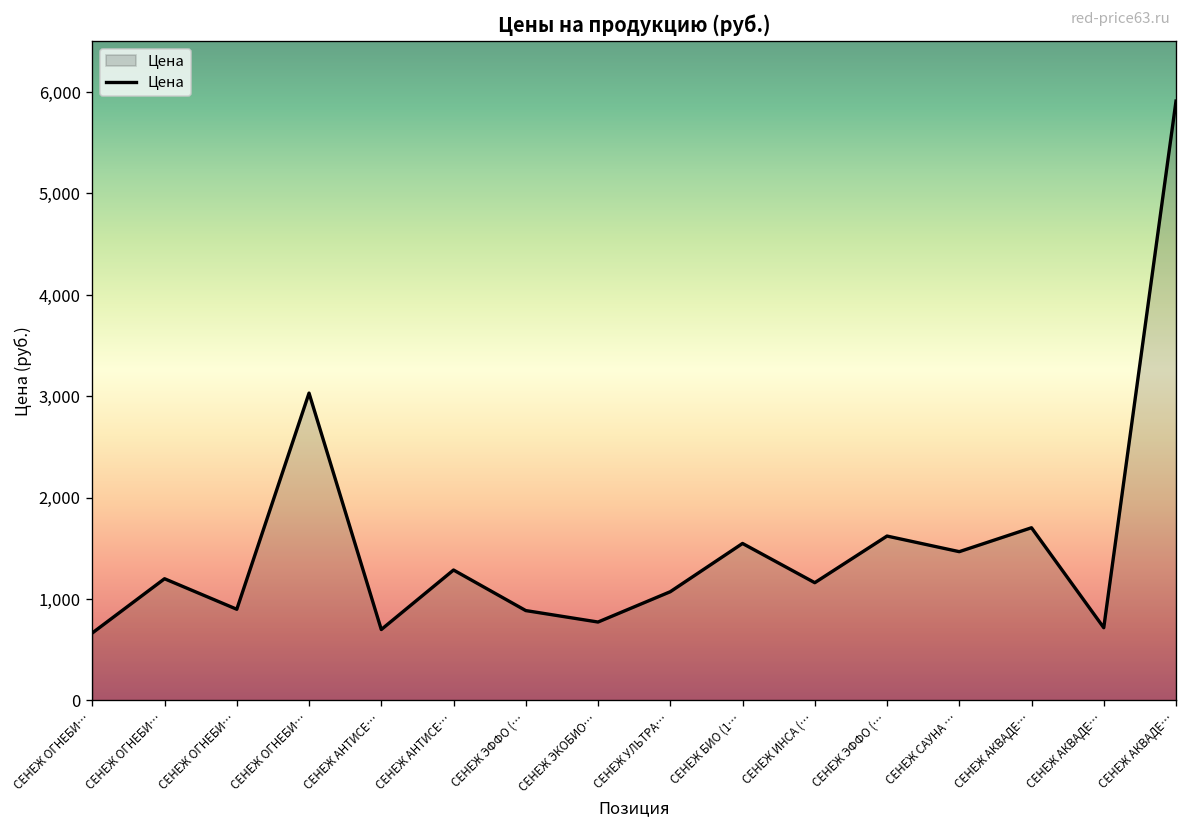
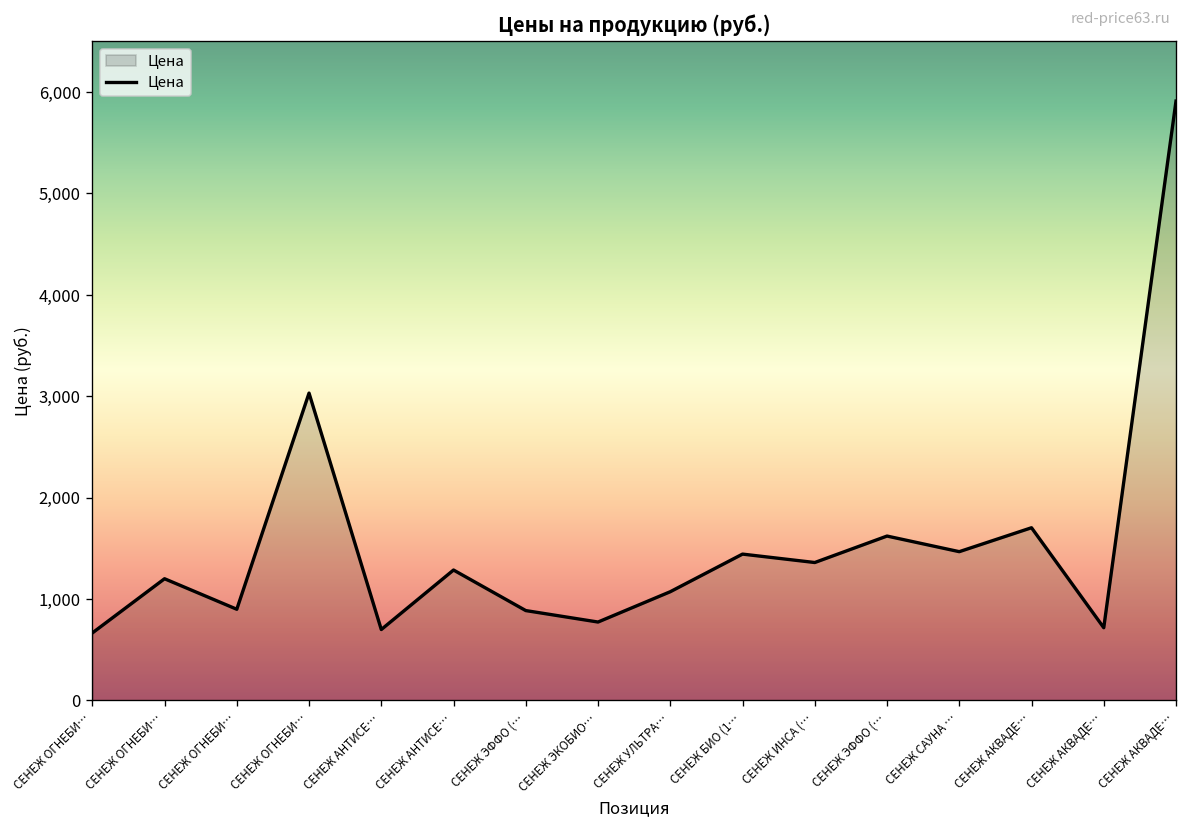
СЕНЕЖ БИО (1…: 1,500 -> 1,400
СЕНЕЖ ИНСА (…: 1,200 -> 1,400
